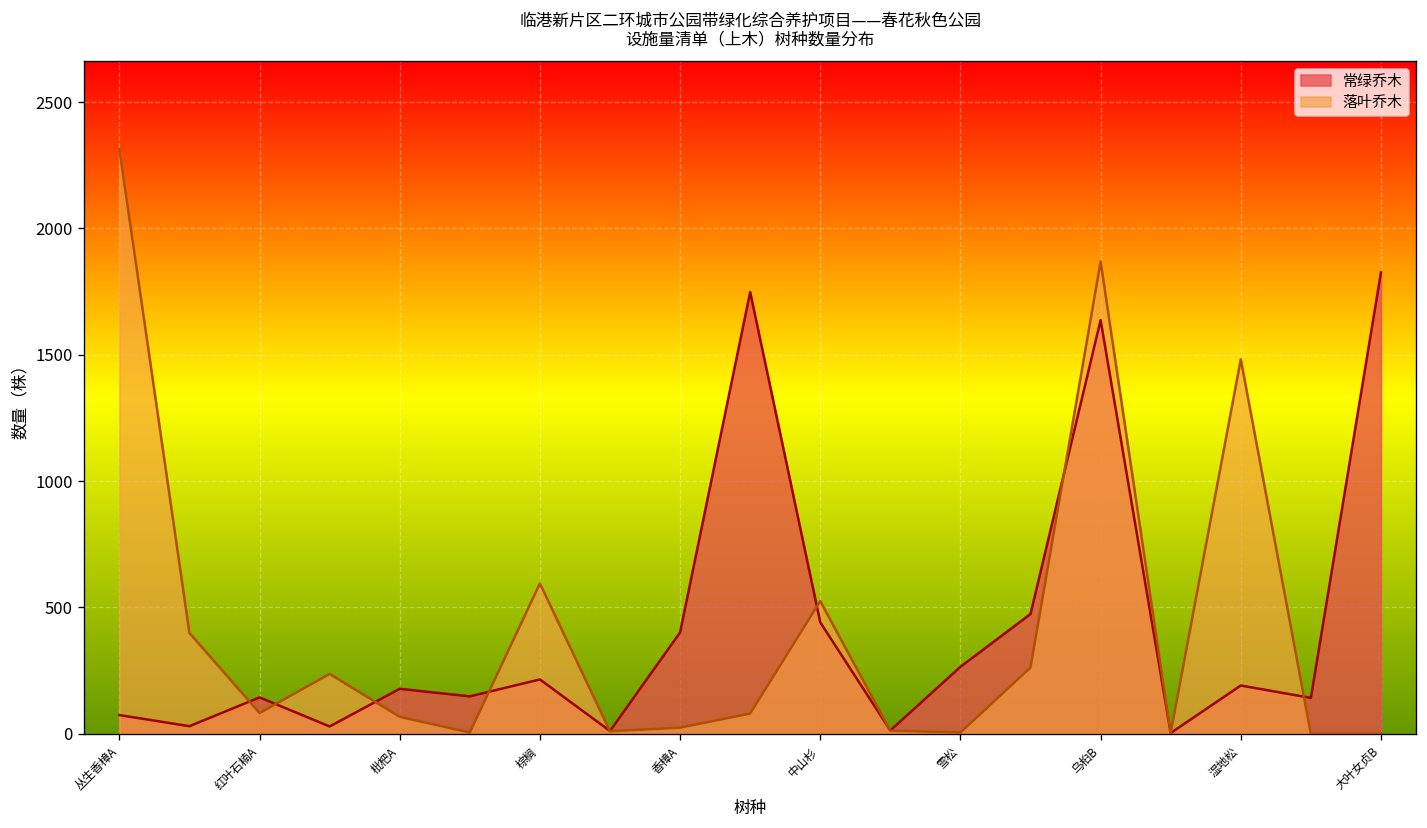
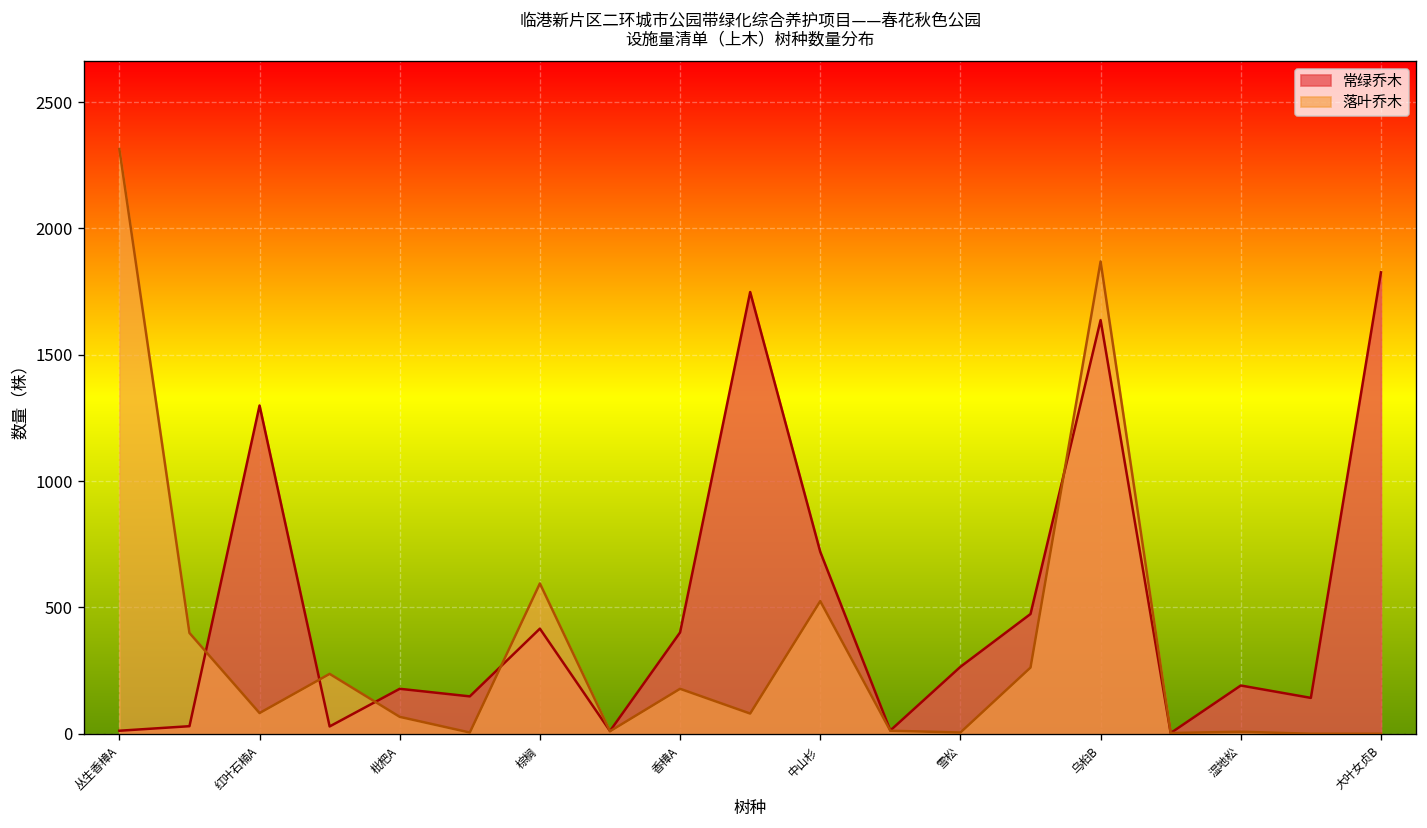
常绿乔木, 丛生香樟A: 70 -> 10
常绿乔木, 红叶石楠A: 140 -> 1300
常绿乔木, 棕榈: 220 -> 420
落叶乔木, 香樟A: 20 -> 180
常绿乔木, 中山杉: 440 -> 720
落叶乔木, 湿地松: 1480 -> 10
